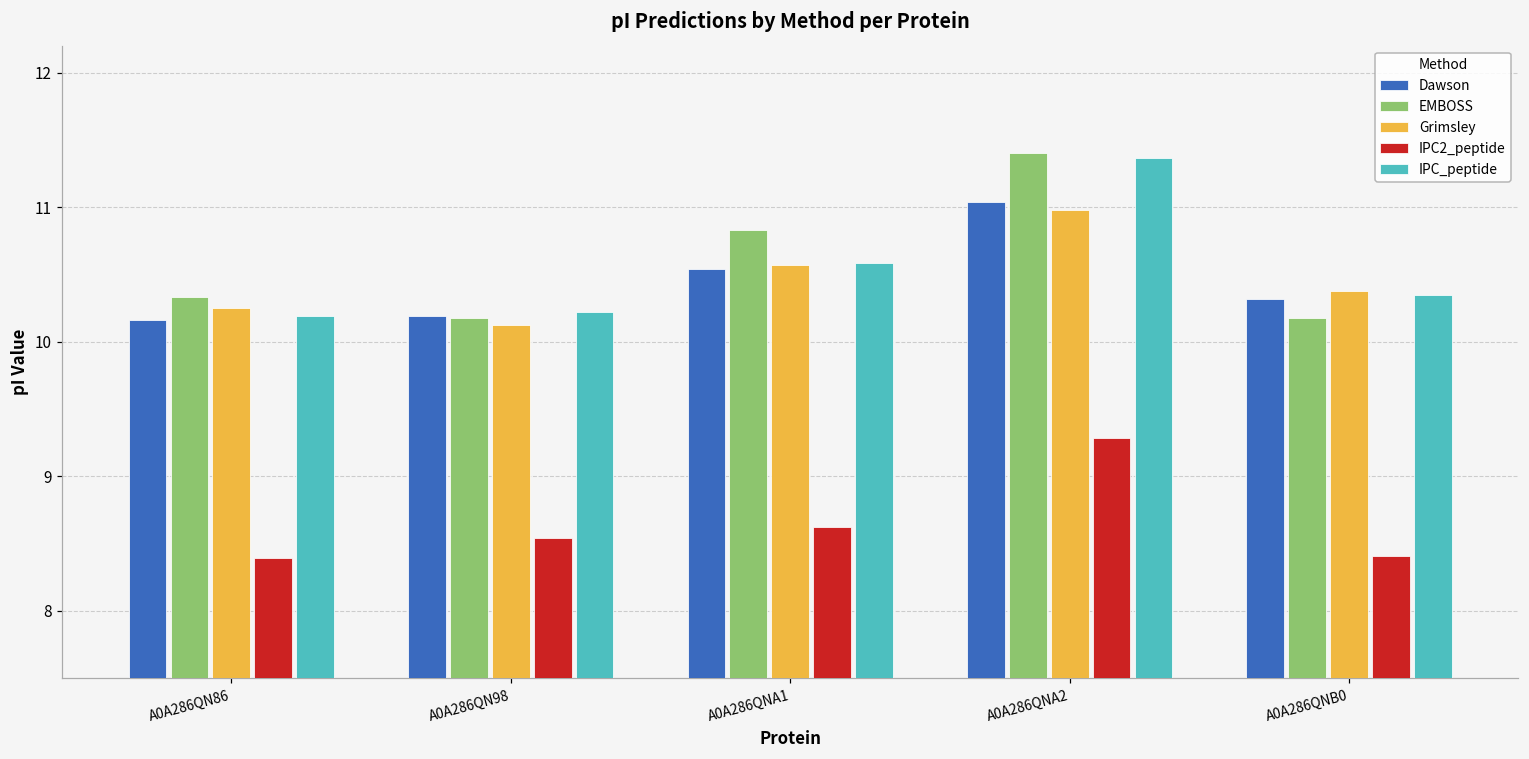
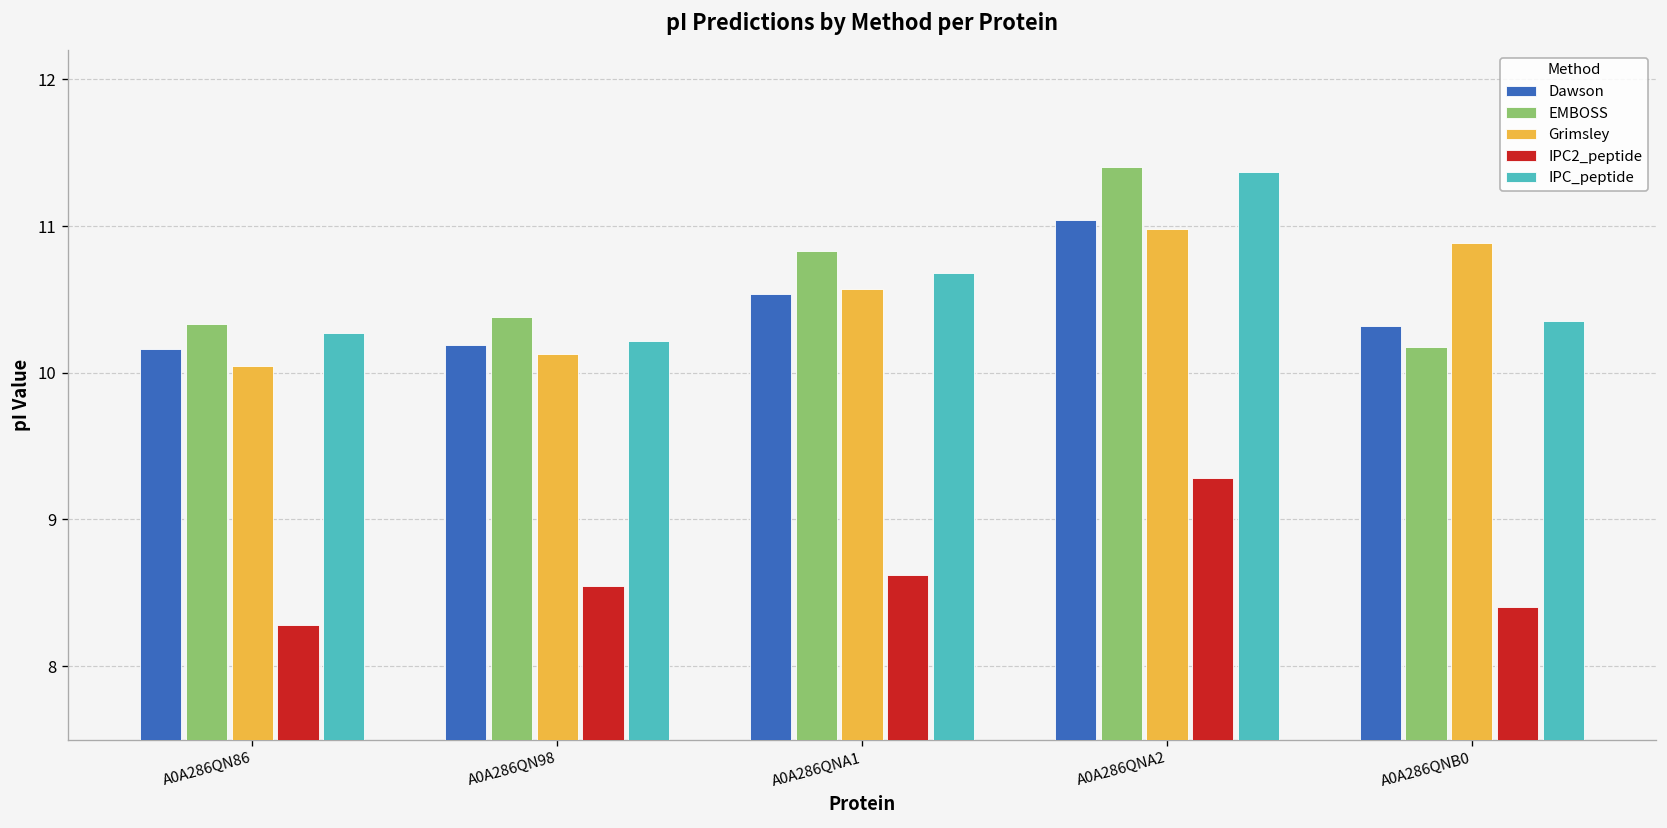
Grimsley, A0A286QN86: 10.25 -> 10.04
IPC2_peptide, A0A286QN86: 8.39 -> 8.28
IPC_peptide, A0A286QN86: 10.19 -> 10.27
EMBOSS, A0A286QN98: 10.18 -> 10.38
IPC_peptide, A0A286QNA1: 10.58 -> 10.68
Grimsley, A0A286QNB0: 10.38 -> 10.89
